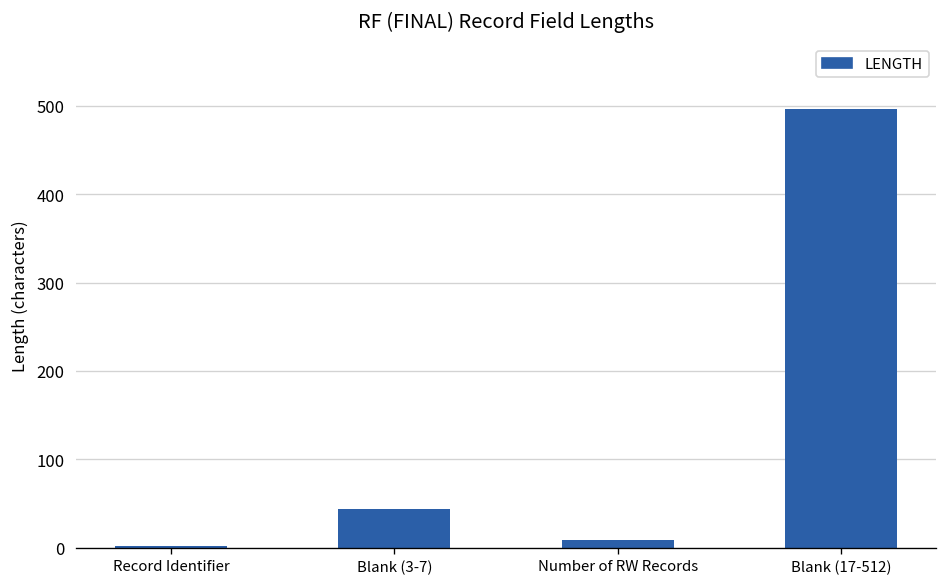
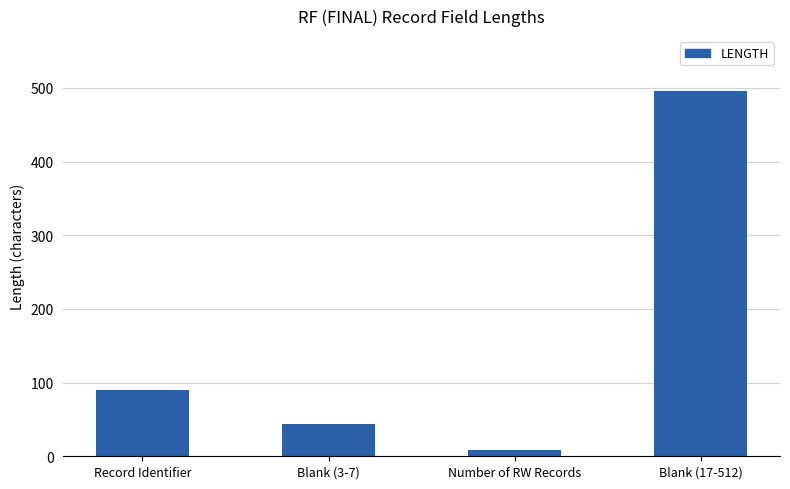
Record Identifier: 0 -> 90
